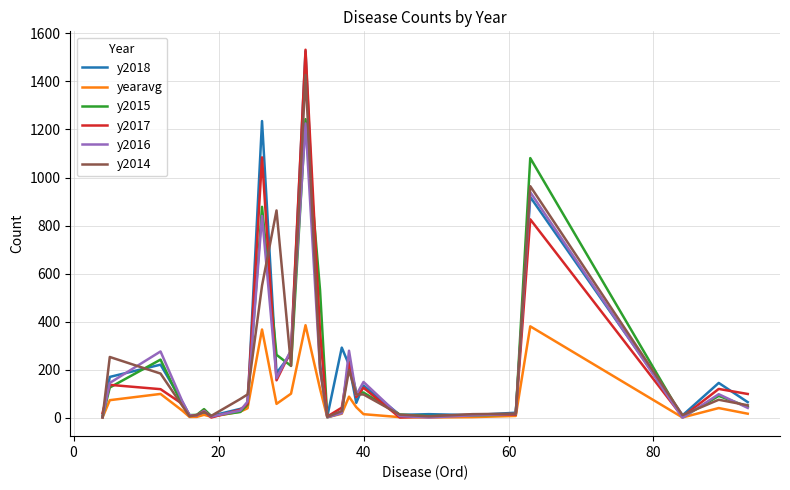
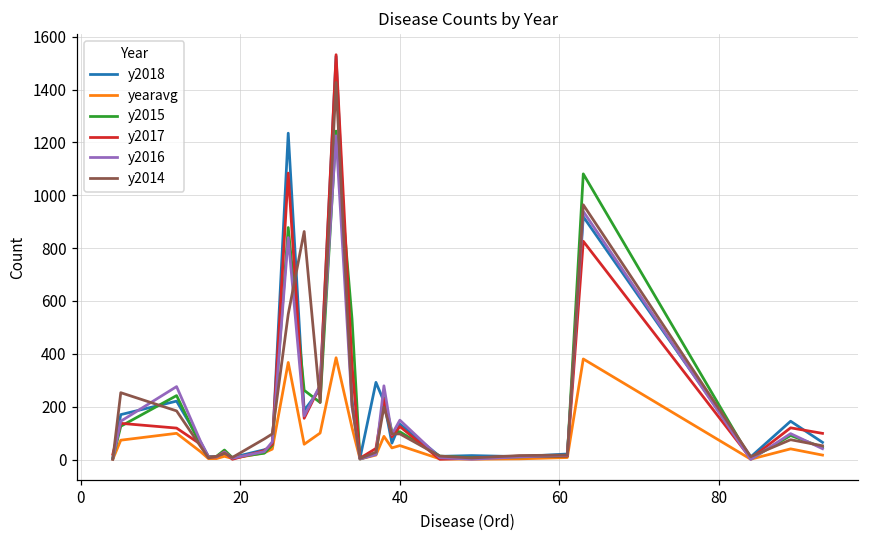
yearavg, 40: 10 -> 50
